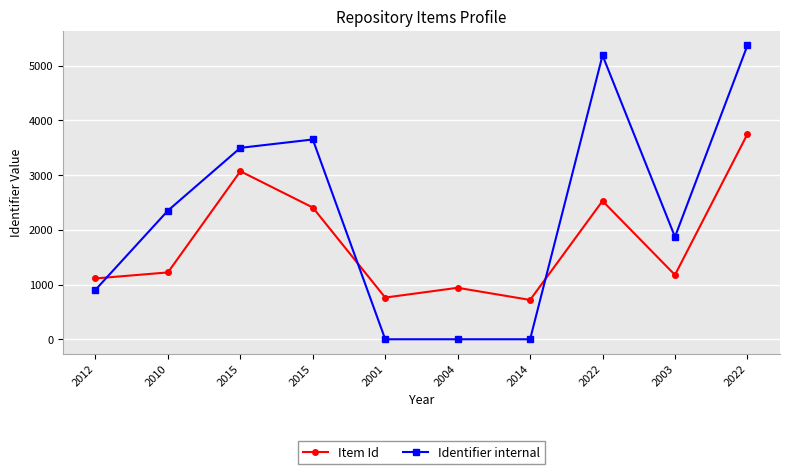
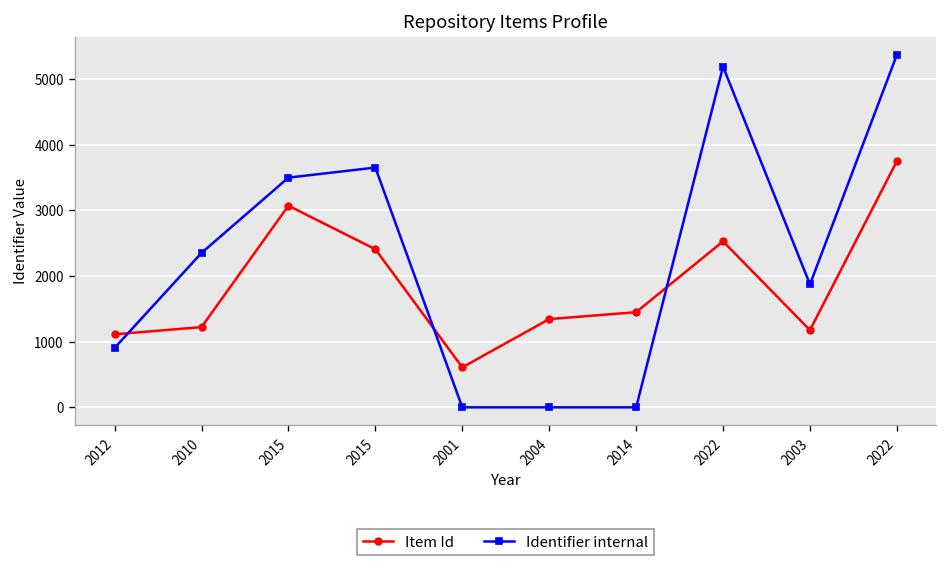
Item Id, 2001: 800 -> 600
Item Id, 2004: 900 -> 1300
Item Id, 2014: 700 -> 1400
